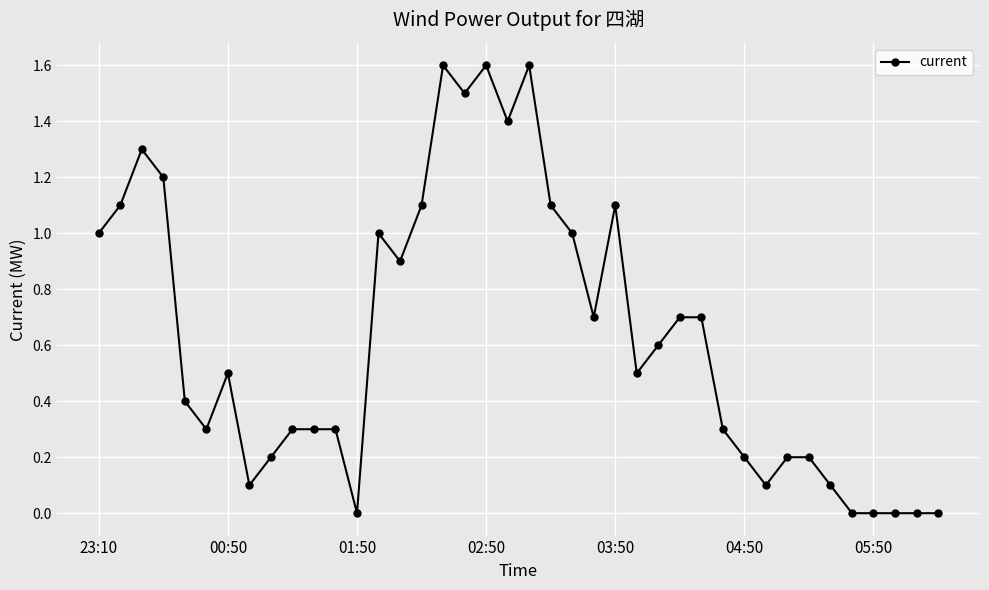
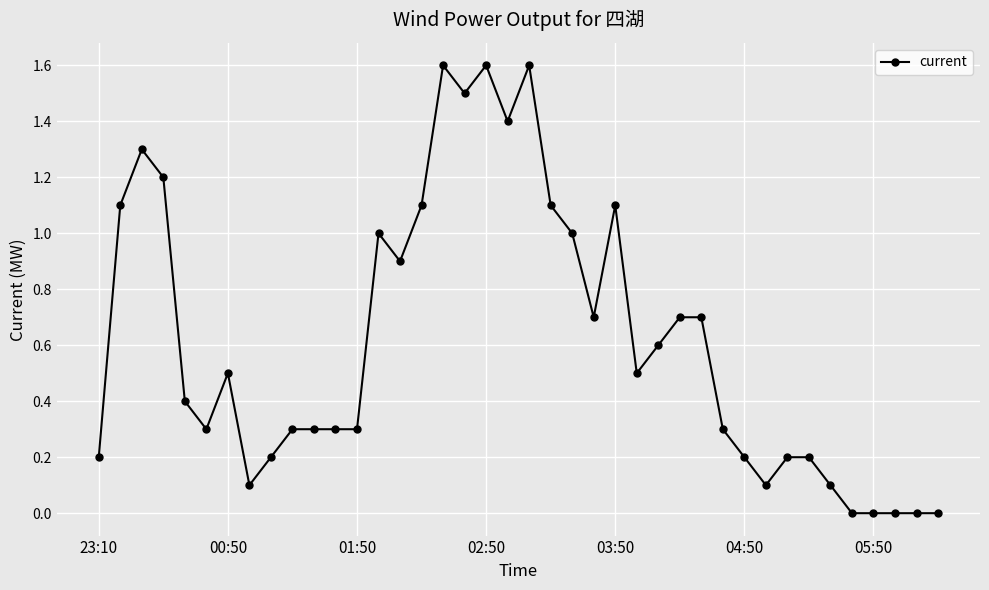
23:10: 1.0 -> 0.2
01:50: 0.0 -> 0.3
